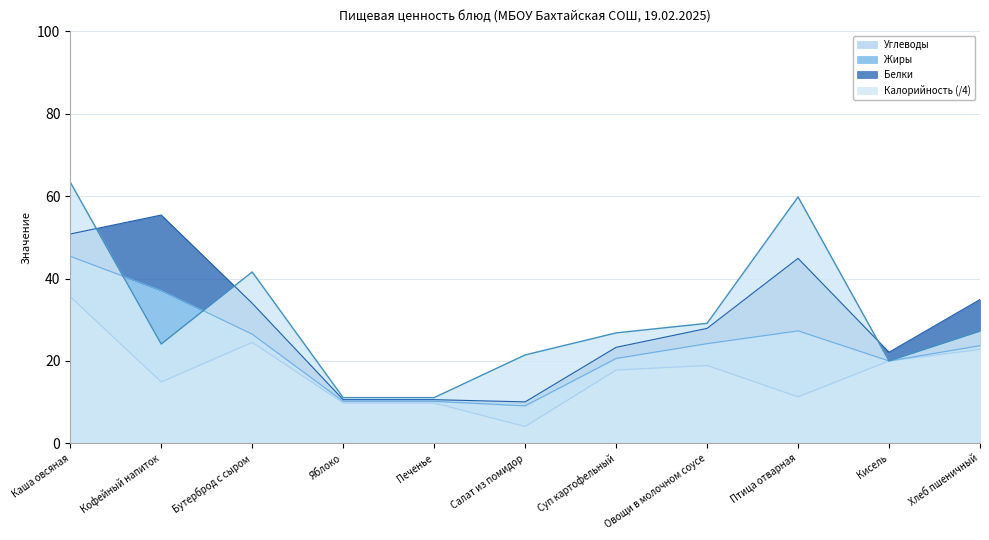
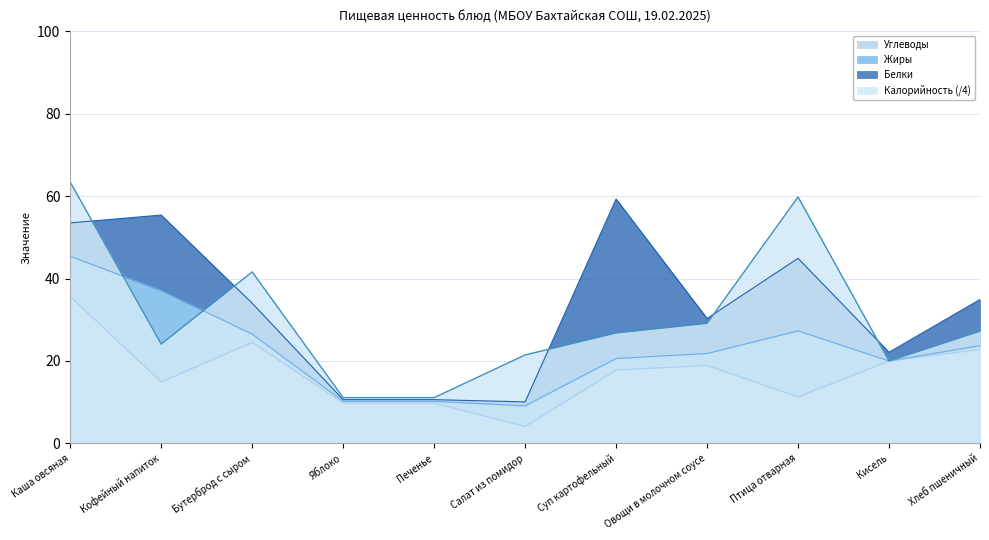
Белки, Каша овсяная: 5 -> 8
Белки, Суп картофельный: 3 -> 39
Жиры, Овощи в молочном соусе: 5 -> 3
Белки, Овощи в молочном соусе: 4 -> 9
